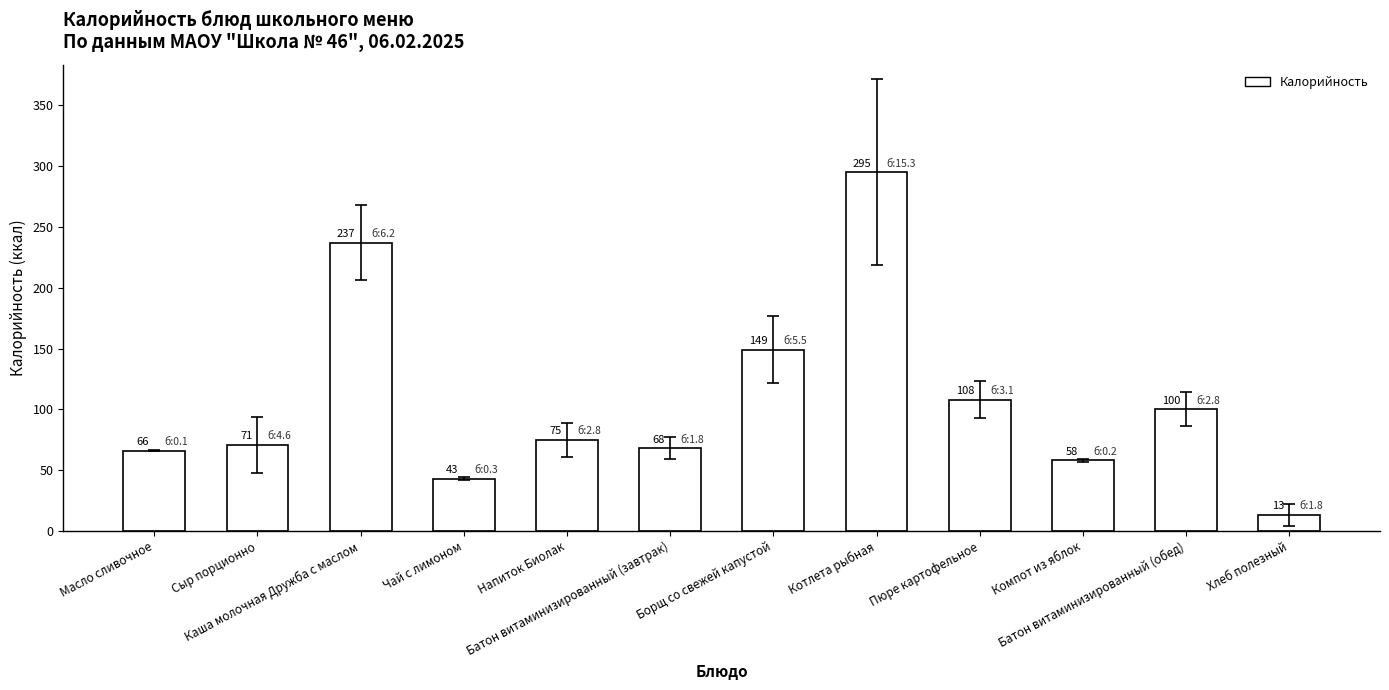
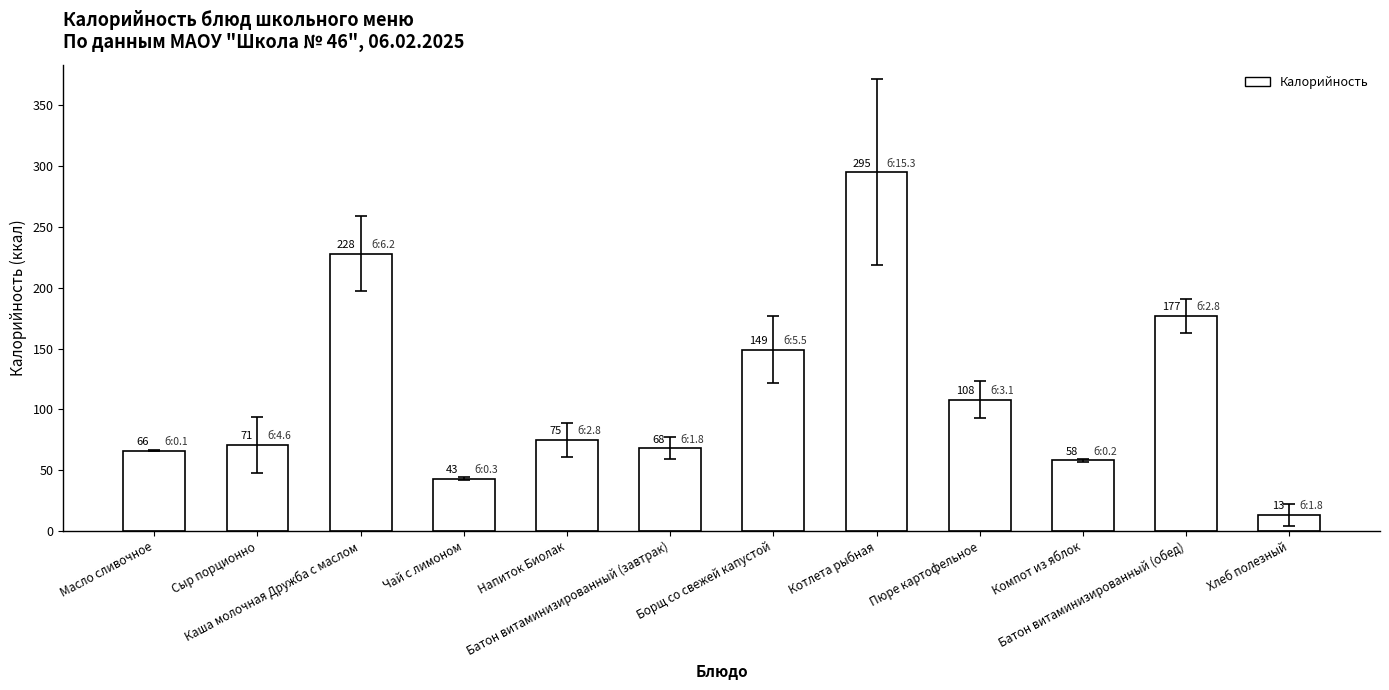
Калорийность, Каша молочная Дружба с маслом: 237 -> 228
Калорийность, Батон витаминизированный (обед): 100 -> 177
